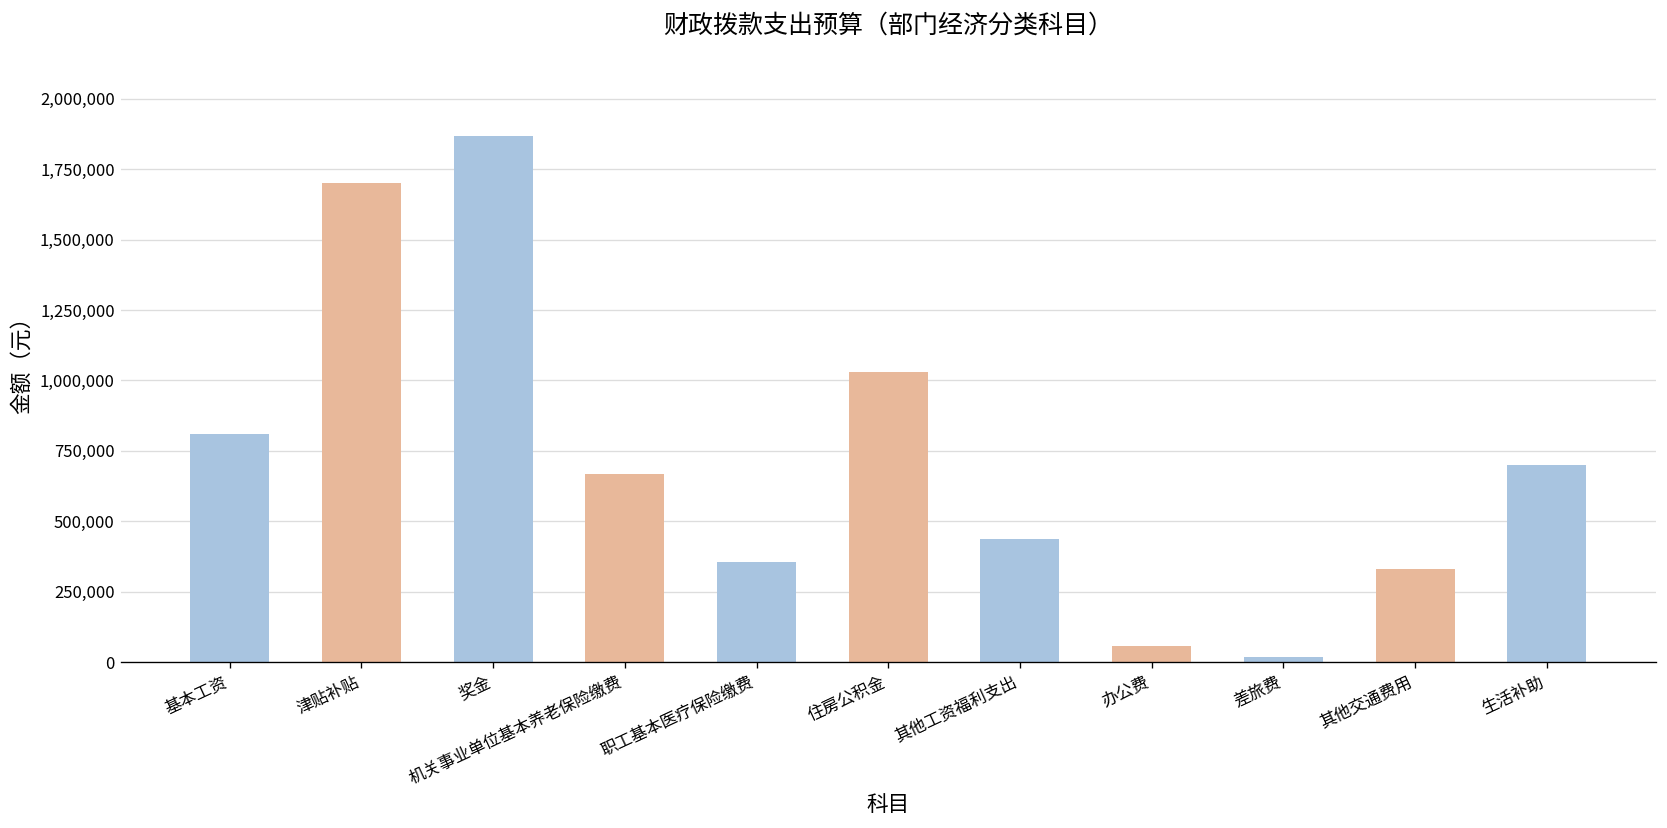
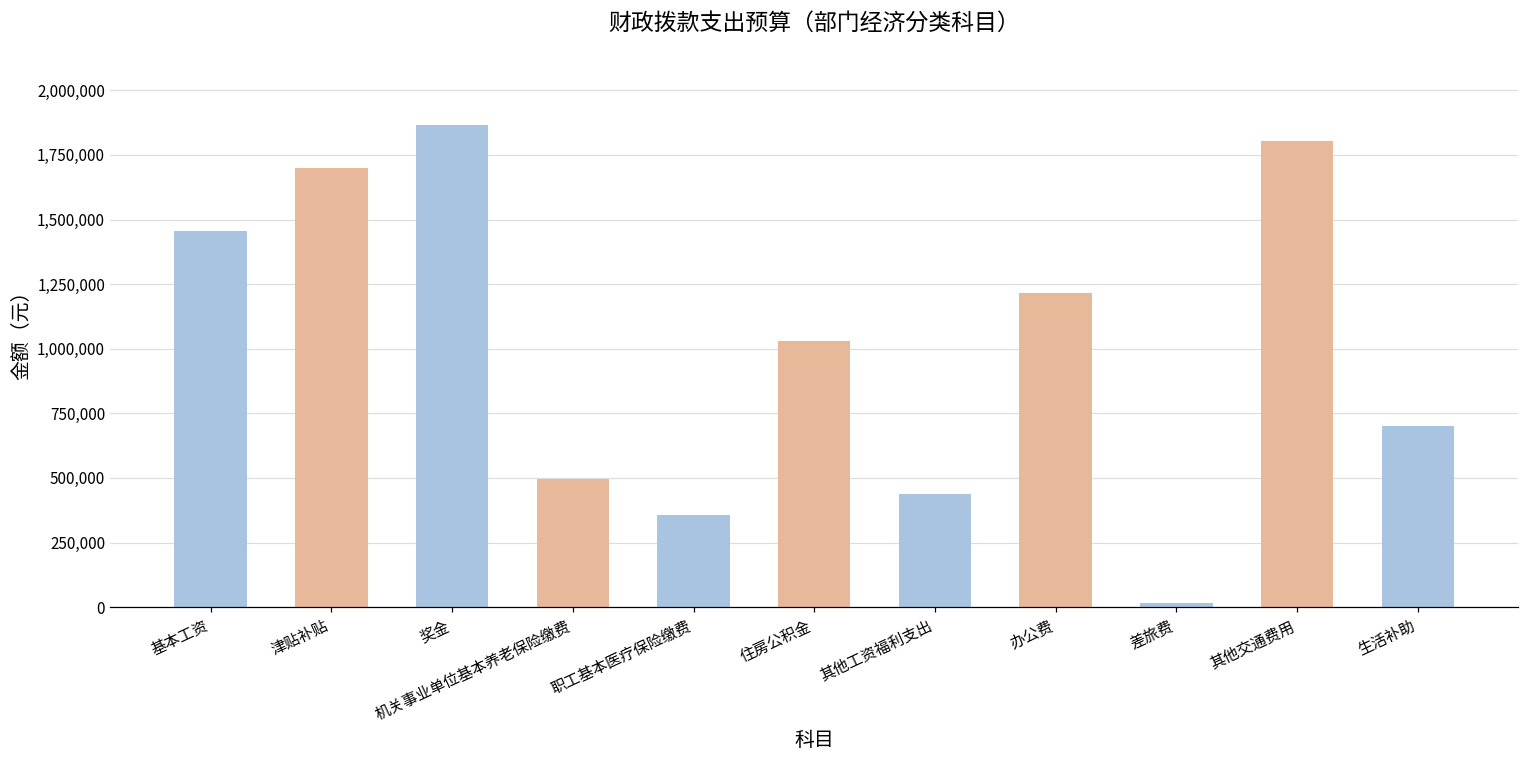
基本工资: 810,000 -> 1,460,000
机关事业单位基本养老保险缴费: 670,000 -> 500,000
办公费: 60,000 -> 1,220,000
其他交通费用: 330,000 -> 1,800,000
